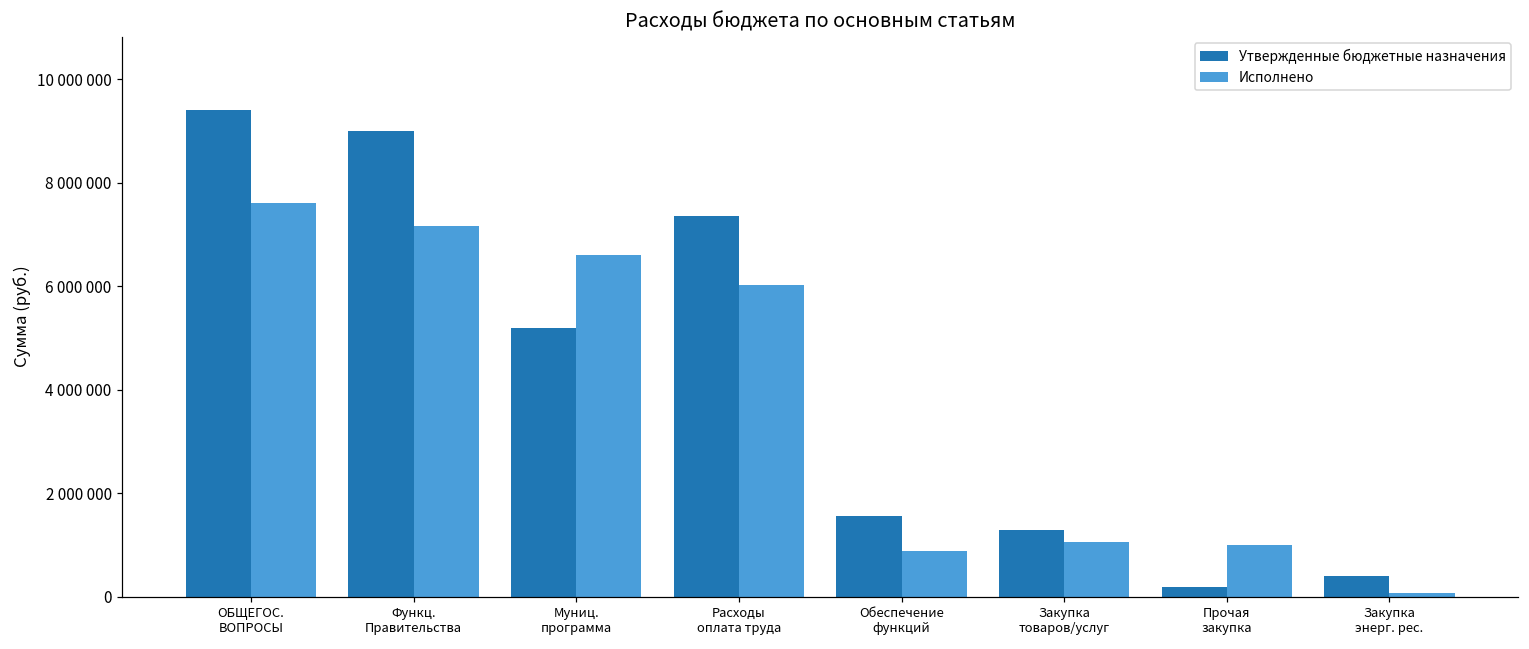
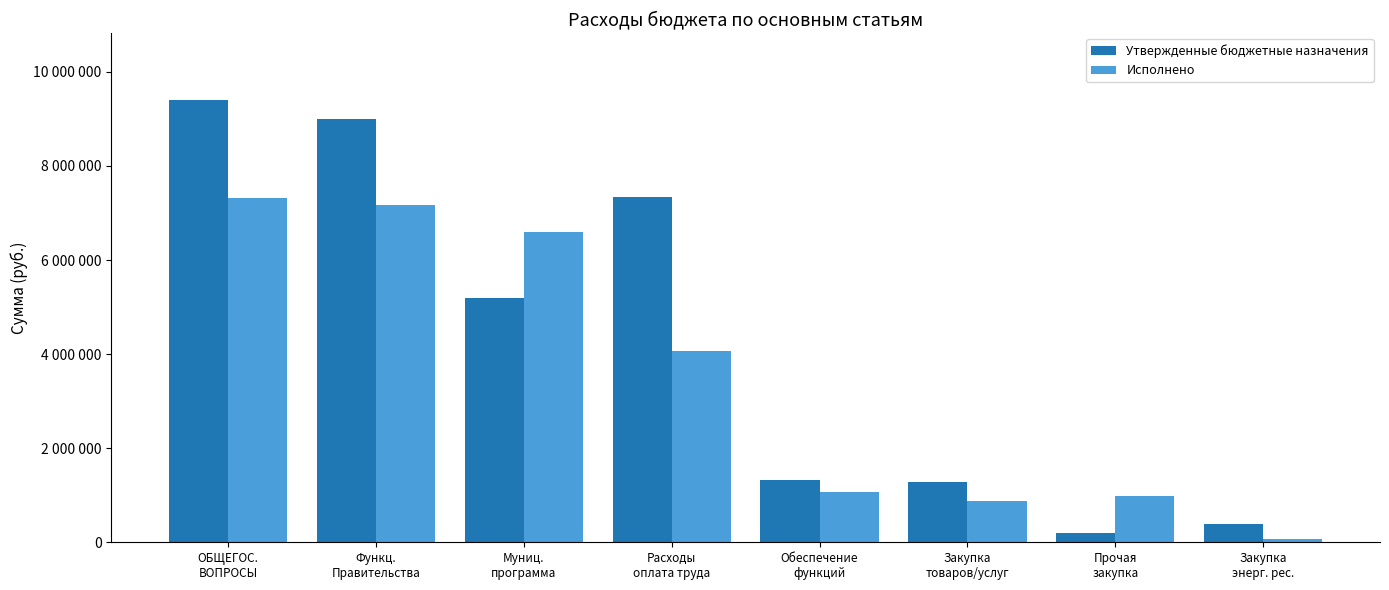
Исполнено, ОБЩЕГОС. ВОПРОСЫ: 7600000 -> 7300000
Исполнено, Расходы оплата труда: 6000000 -> 4100000
Утвержденные бюджетные назначения, Обеспечение функций: 1600000 -> 1300000
Исполнено, Обеспечение функций: 900000 -> 1100000
Исполнено, Закупка товаров/услуг: 1100000 -> 900000
